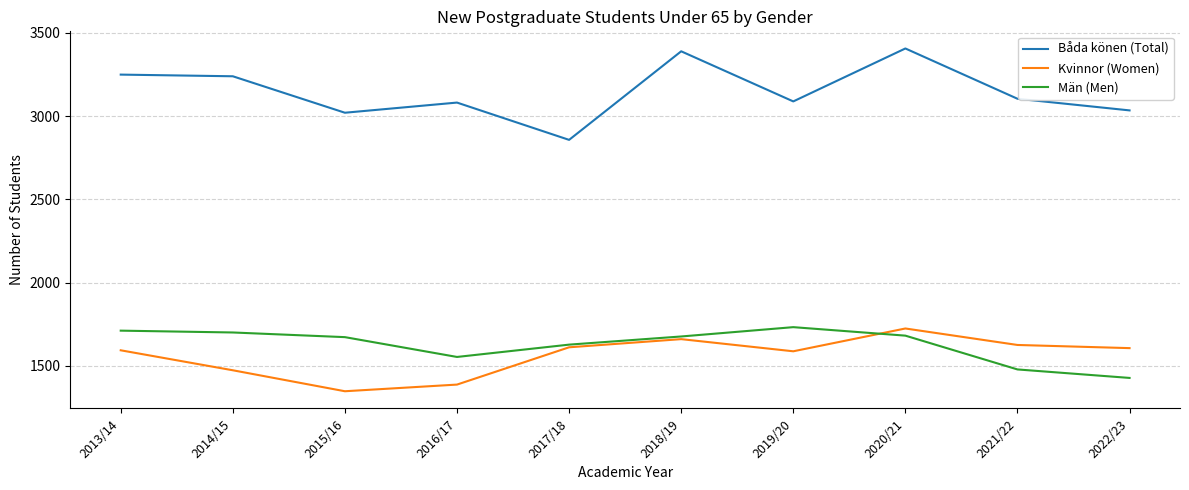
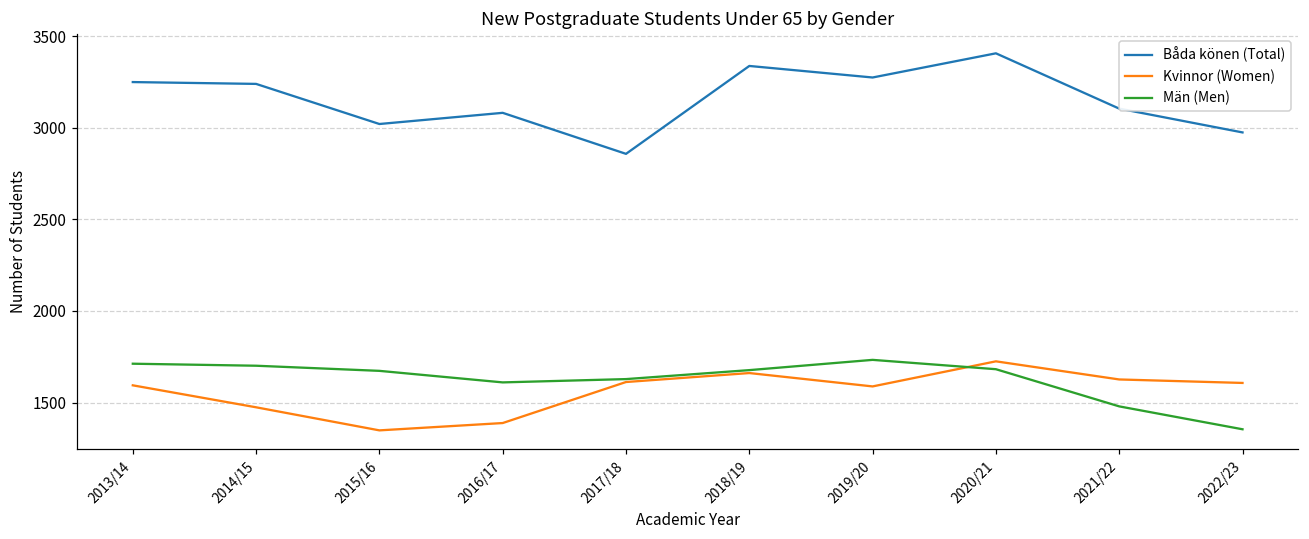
Män (Men), 2016/17: 1550 -> 1610
Båda könen (Total), 2018/19: 3390 -> 3340
Båda könen (Total), 2019/20: 3090 -> 3280
Båda könen (Total), 2022/23: 3040 -> 2980
Män (Men), 2022/23: 1430 -> 1350
